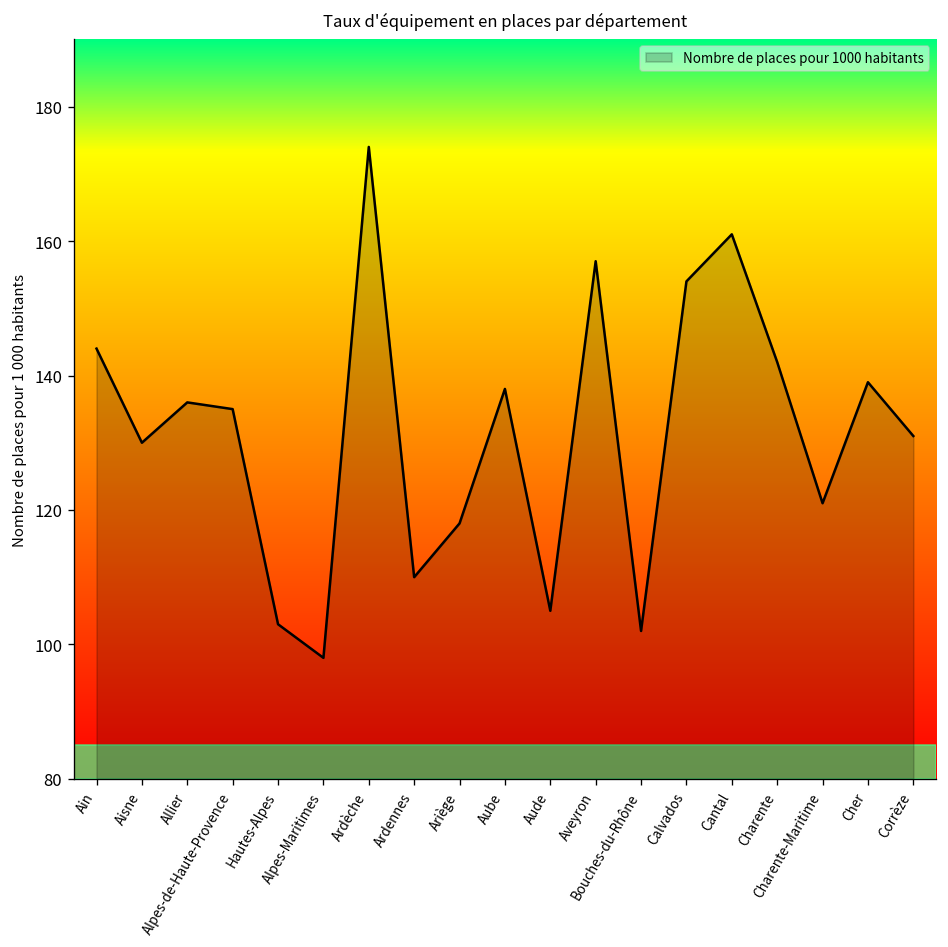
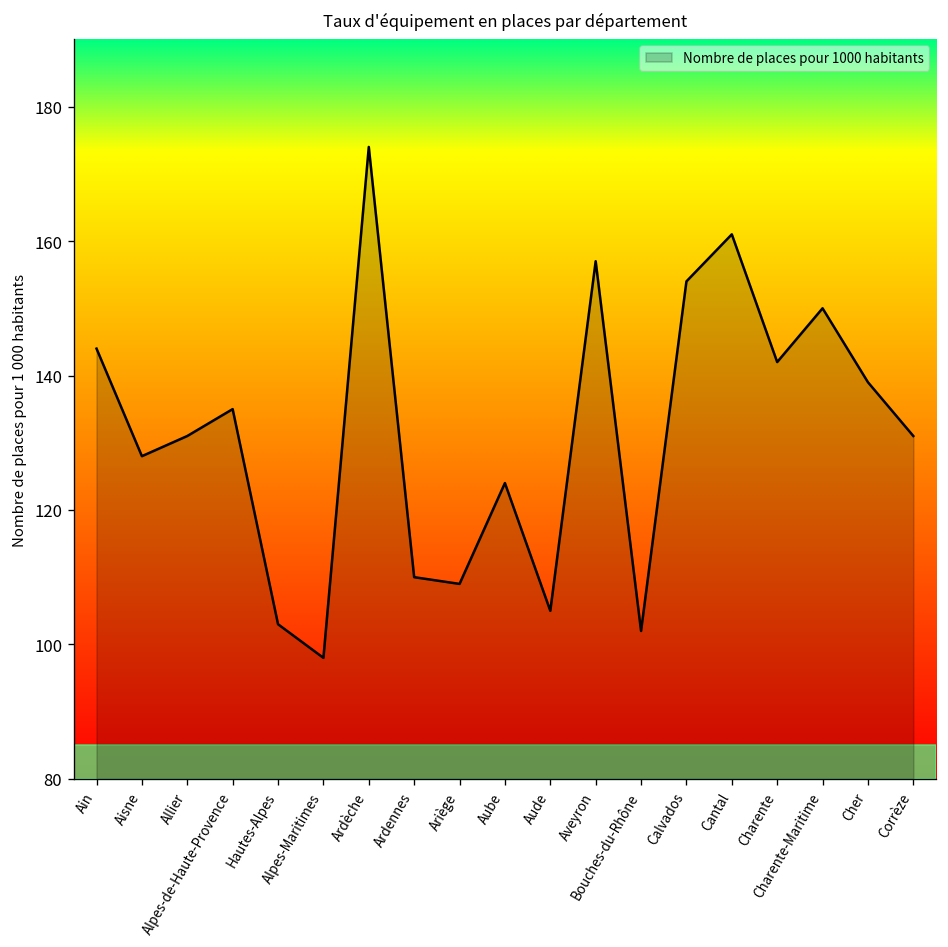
Aisne: 130 -> 128
Allier: 136 -> 131
Ariège: 118 -> 109
Aube: 138 -> 124
Charente-Maritime: 121 -> 150
